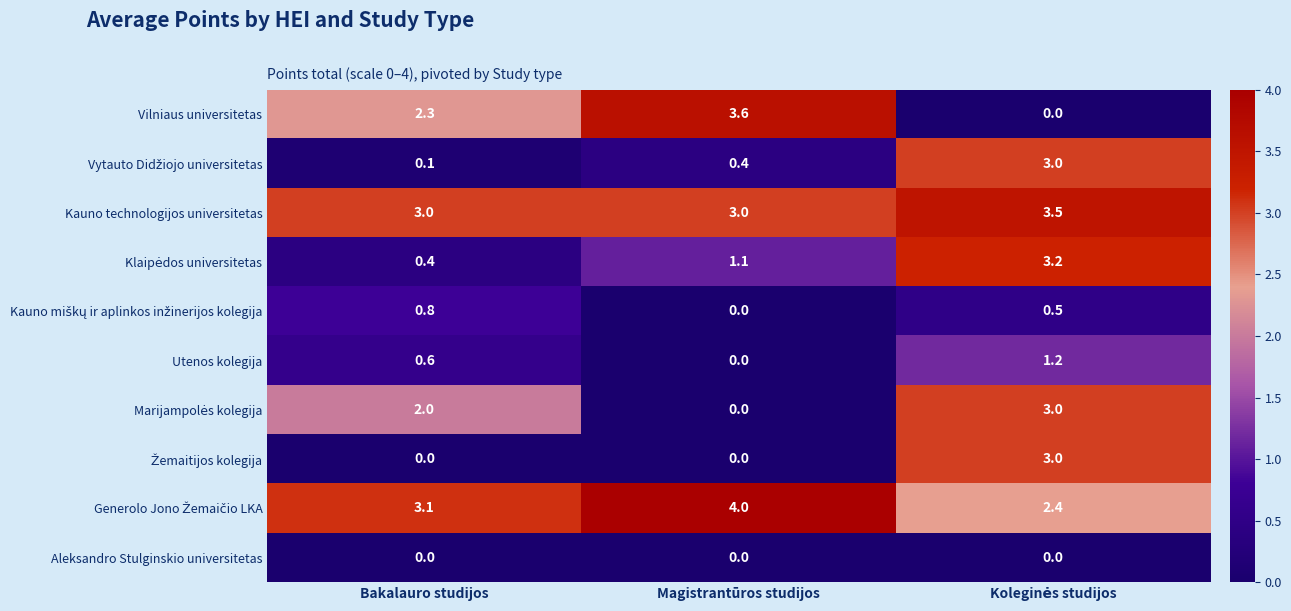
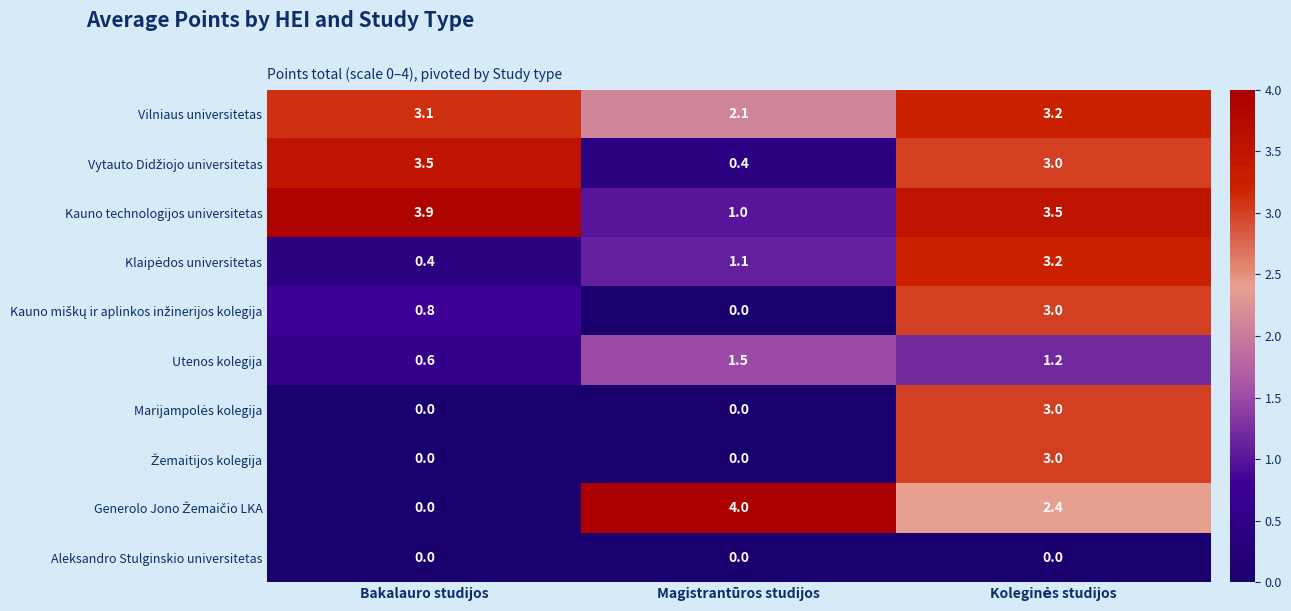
Vilniaus universitetas, Bakalauro studijos: 2.3 -> 3.1
Vilniaus universitetas, Magistrantūros studijos: 3.6 -> 2.1
Vilniaus universitetas, Koleginės studijos: 0.0 -> 3.2
Vytauto Didžiojo universitetas, Bakalauro studijos: 0.1 -> 3.5
Kauno technologijos universitetas, Bakalauro studijos: 3.0 -> 3.9
Kauno technologijos universitetas, Magistrantūros studijos: 3.0 -> 1.0
Kauno miškų ir aplinkos inžinerijos kolegija, Koleginės studijos: 0.5 -> 3.0
Utenos kolegija, Magistrantūros studijos: 0.0 -> 1.5
Marijampolės kolegija, Bakalauro studijos: 2.0 -> 0.0
Generolo Jono Žemaičio LKA, Bakalauro studijos: 3.1 -> 0.0
